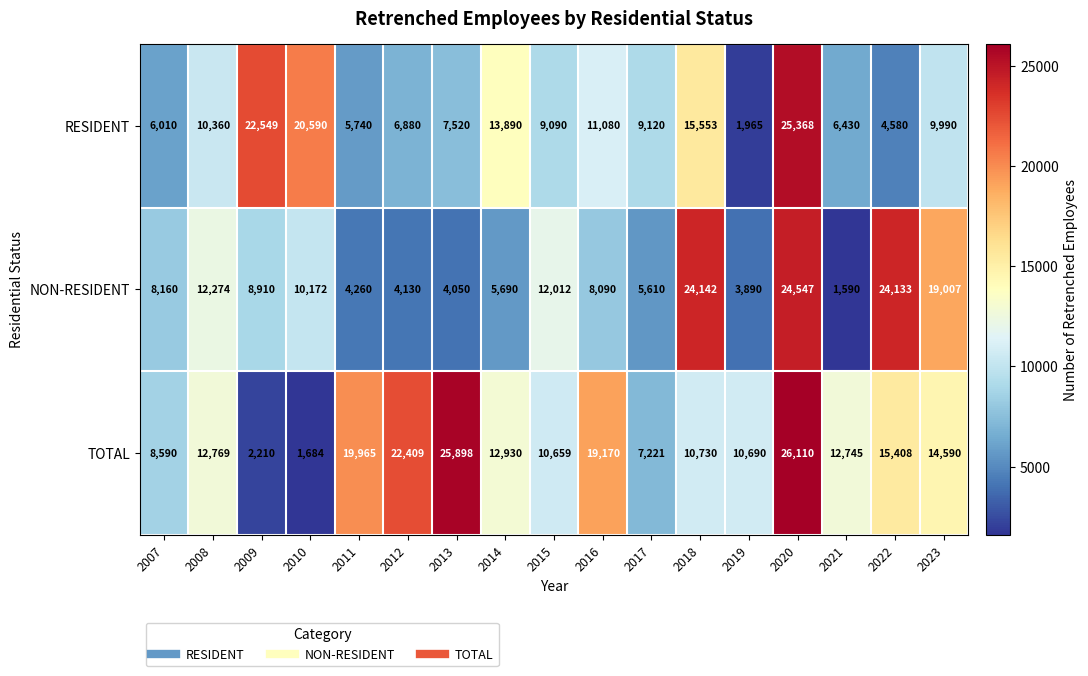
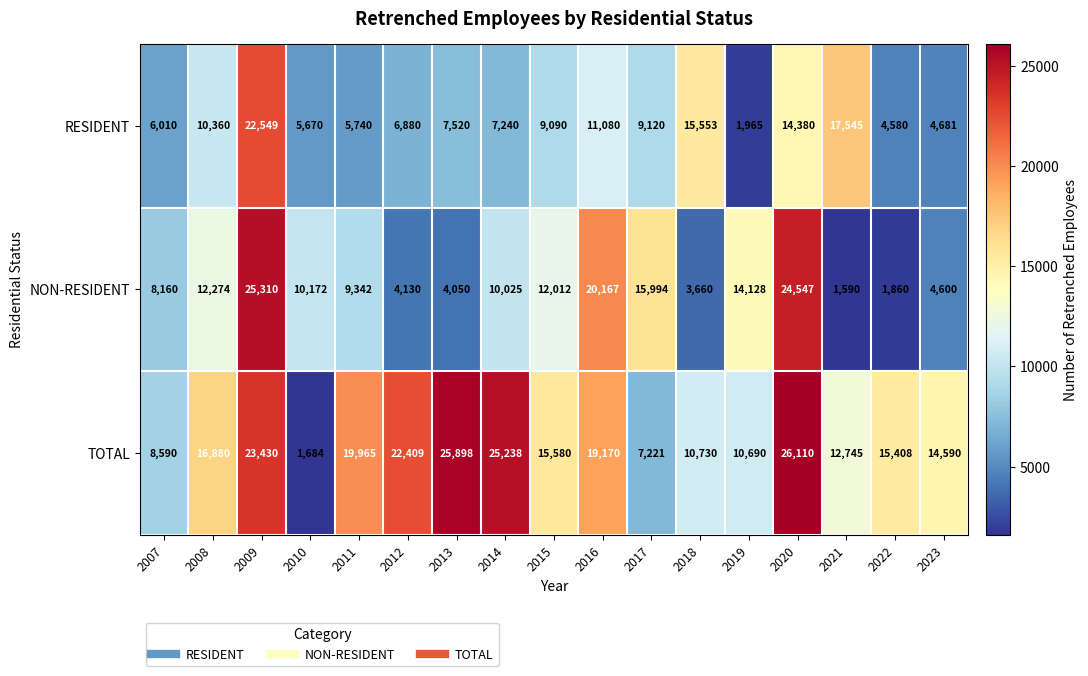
RESIDENT, 2010: 20,590 -> 5,670
RESIDENT, 2014: 13,890 -> 7,240
RESIDENT, 2020: 25,368 -> 14,380
RESIDENT, 2021: 6,430 -> 17,545
RESIDENT, 2023: 9,990 -> 4,681
NON-RESIDENT, 2009: 8,910 -> 25,310
NON-RESIDENT, 2011: 4,260 -> 9,342
NON-RESIDENT, 2014: 5,690 -> 10,025
NON-RESIDENT, 2016: 8,090 -> 20,167
NON-RESIDENT, 2017: 5,610 -> 15,994
NON-RESIDENT, 2018: 24,142 -> 3,660
NON-RESIDENT, 2019: 3,890 -> 14,128
NON-RESIDENT, 2022: 24,133 -> 1,860
NON-RESIDENT, 2023: 19,007 -> 4,600
TOTAL, 2008: 12,769 -> 16,880
TOTAL, 2009: 2,210 -> 23,430
TOTAL, 2014: 12,930 -> 25,238
TOTAL, 2015: 10,659 -> 15,580
